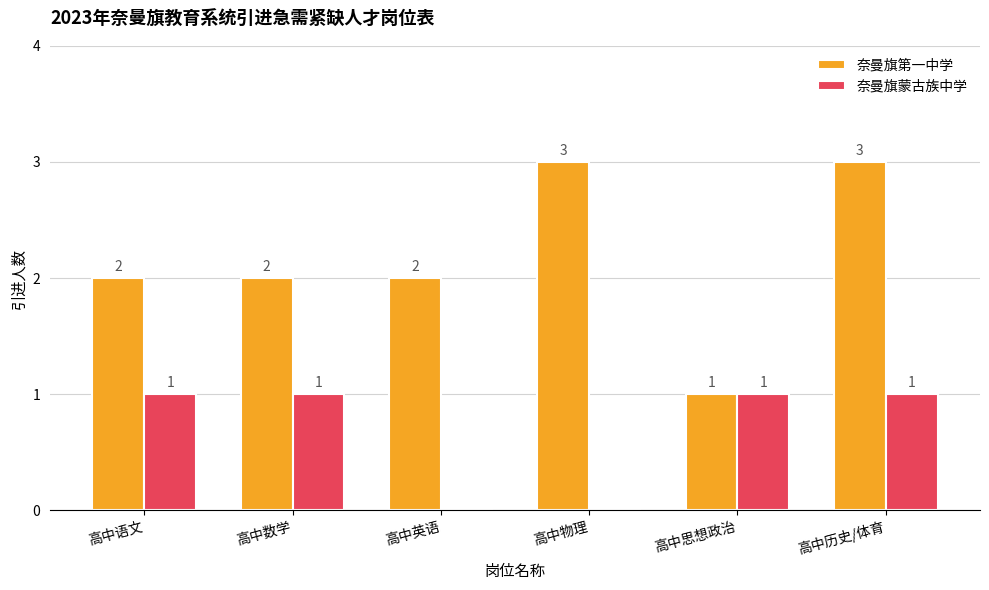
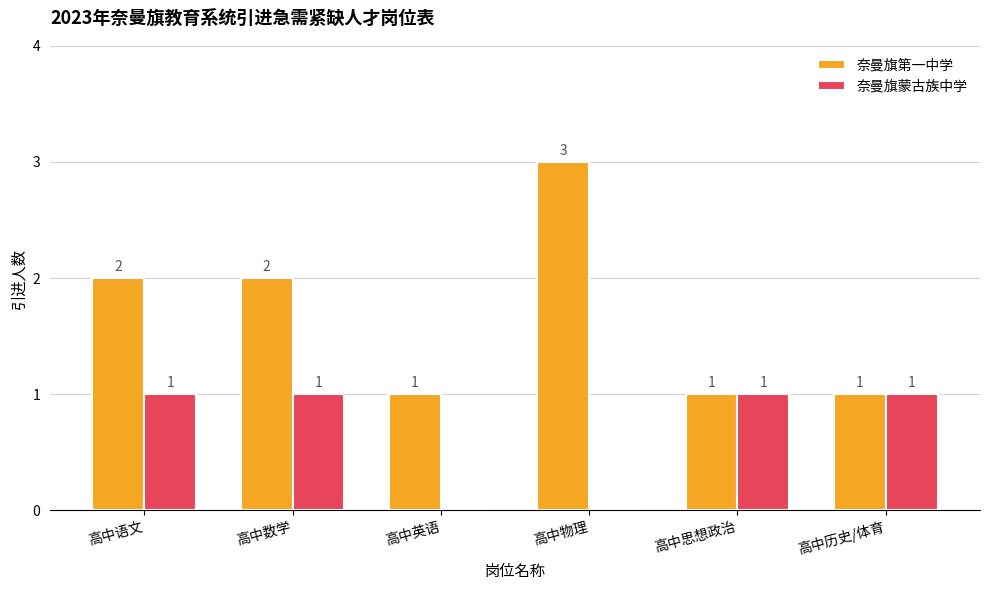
奈曼旗第一中学, 高中英语: 2 -> 1
奈曼旗第一中学, 高中历史/体育: 3 -> 1
